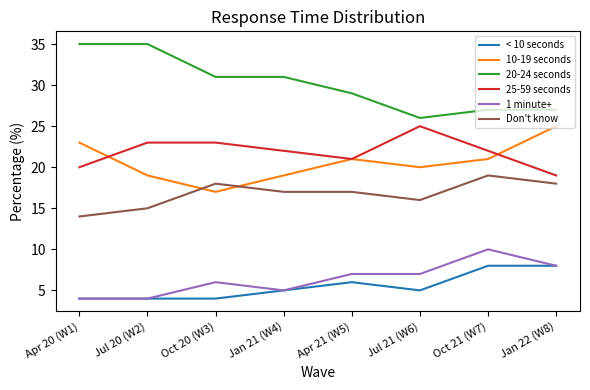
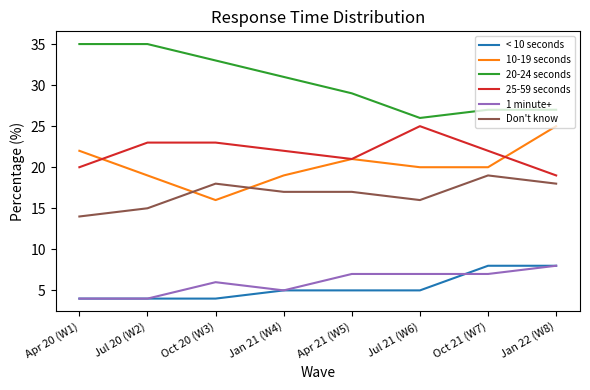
10-19 seconds, Apr 20 (W1): 23 -> 22
10-19 seconds, Oct 20 (W3): 17 -> 16
20-24 seconds, Oct 20 (W3): 31 -> 33
< 10 seconds, Apr 21 (W5): 6 -> 5
10-19 seconds, Oct 21 (W7): 21 -> 20
1 minute+, Oct 21 (W7): 10 -> 7
